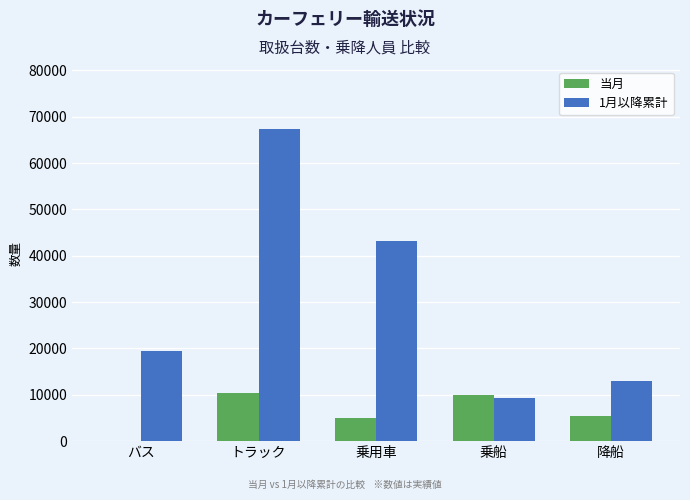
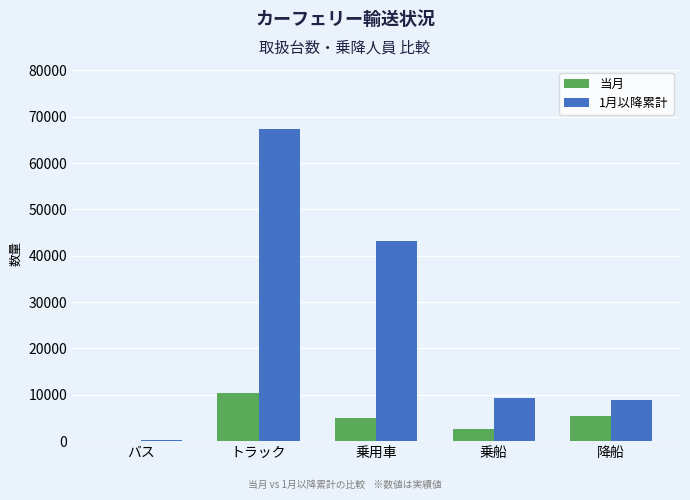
1月以降累計, バス: 20000 -> 0
当月, 乗船: 10000 -> 3000
1月以降累計, 降船: 13000 -> 9000
